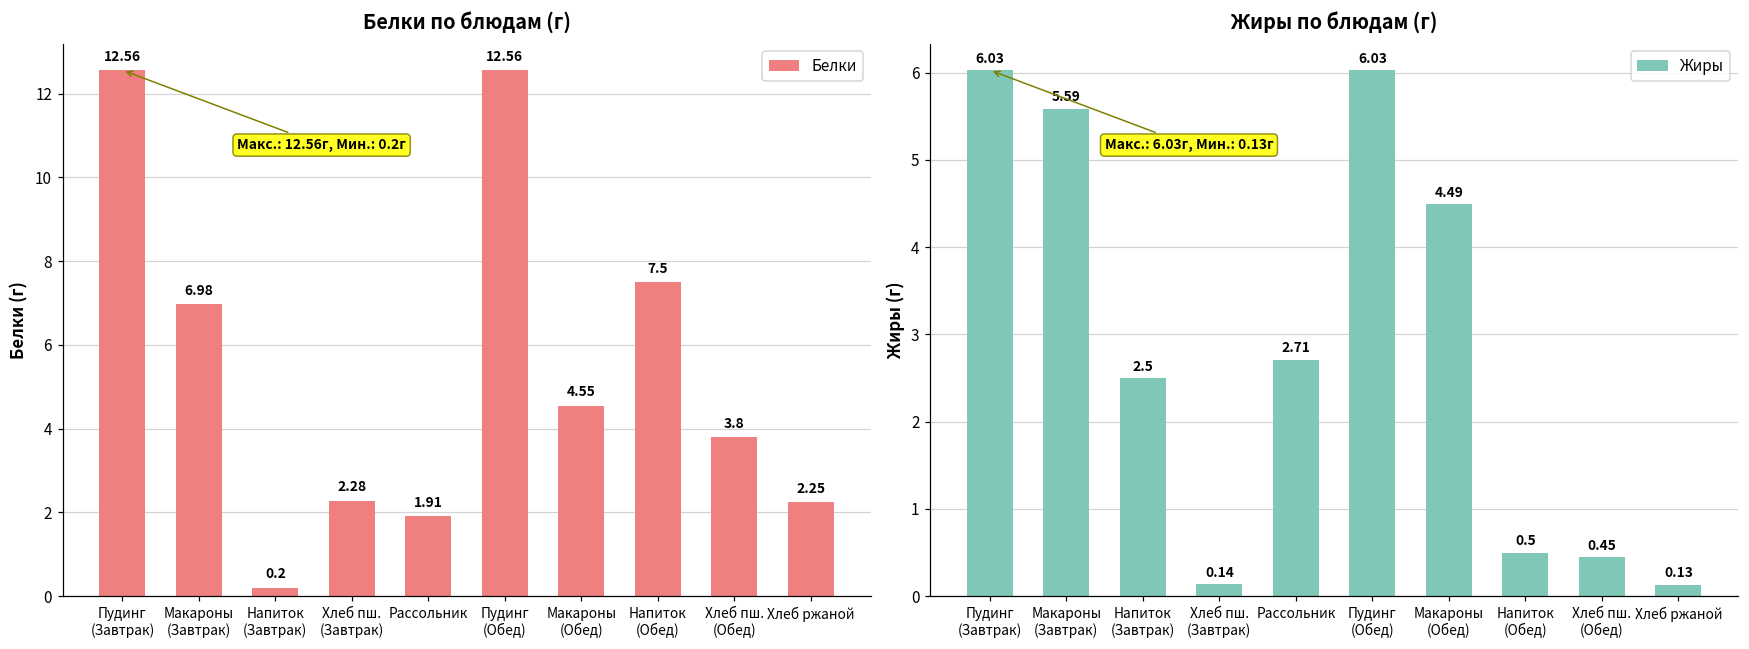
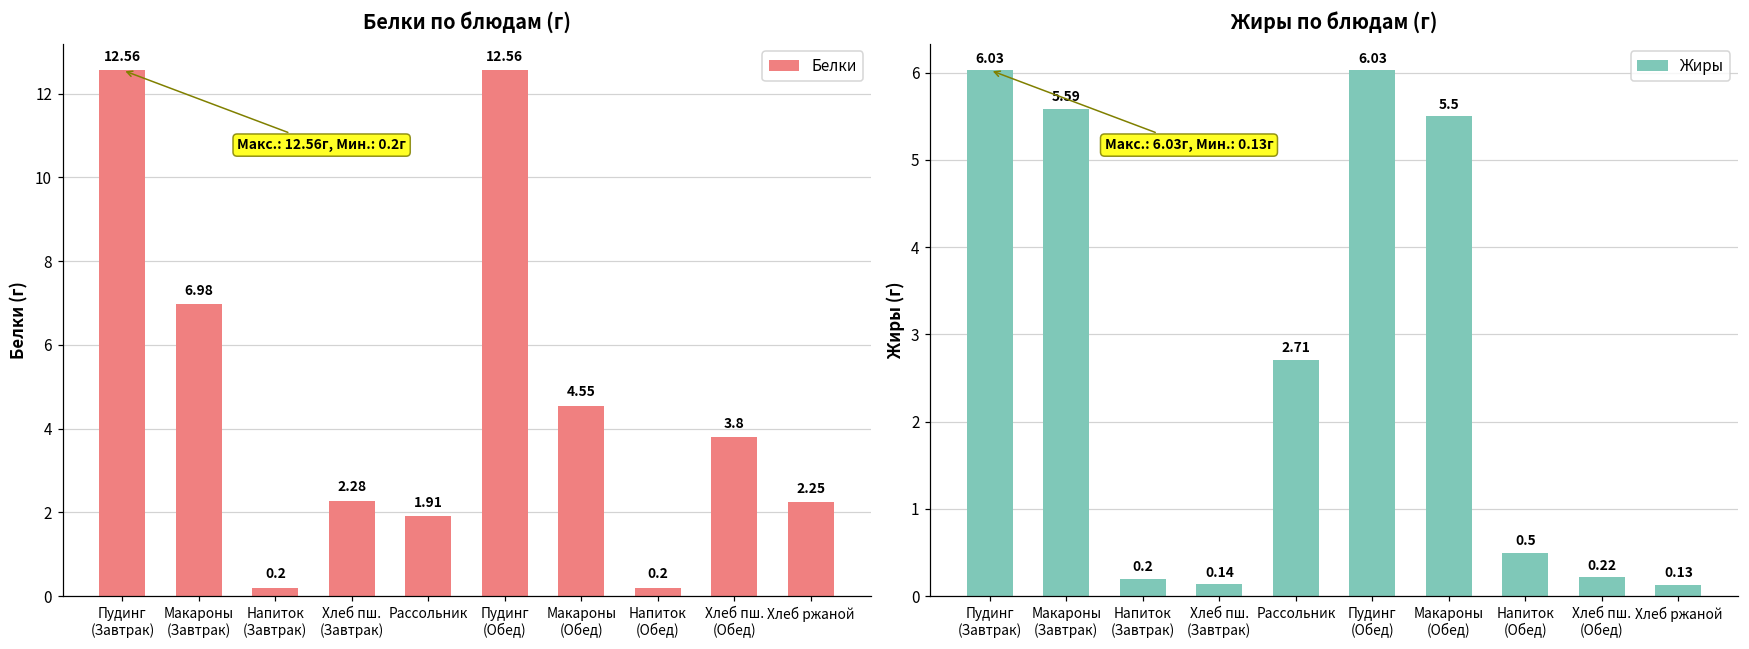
Белки по блюдам (г), Напиток (Обед): 7.5 -> 0.2
Жиры по блюдам (г), Напиток (Завтрак): 2.5 -> 0.2
Жиры по блюдам (г), Макароны (Обед): 4.49 -> 5.5
Жиры по блюдам (г), Хлеб пш. (Обед): 0.45 -> 0.22
